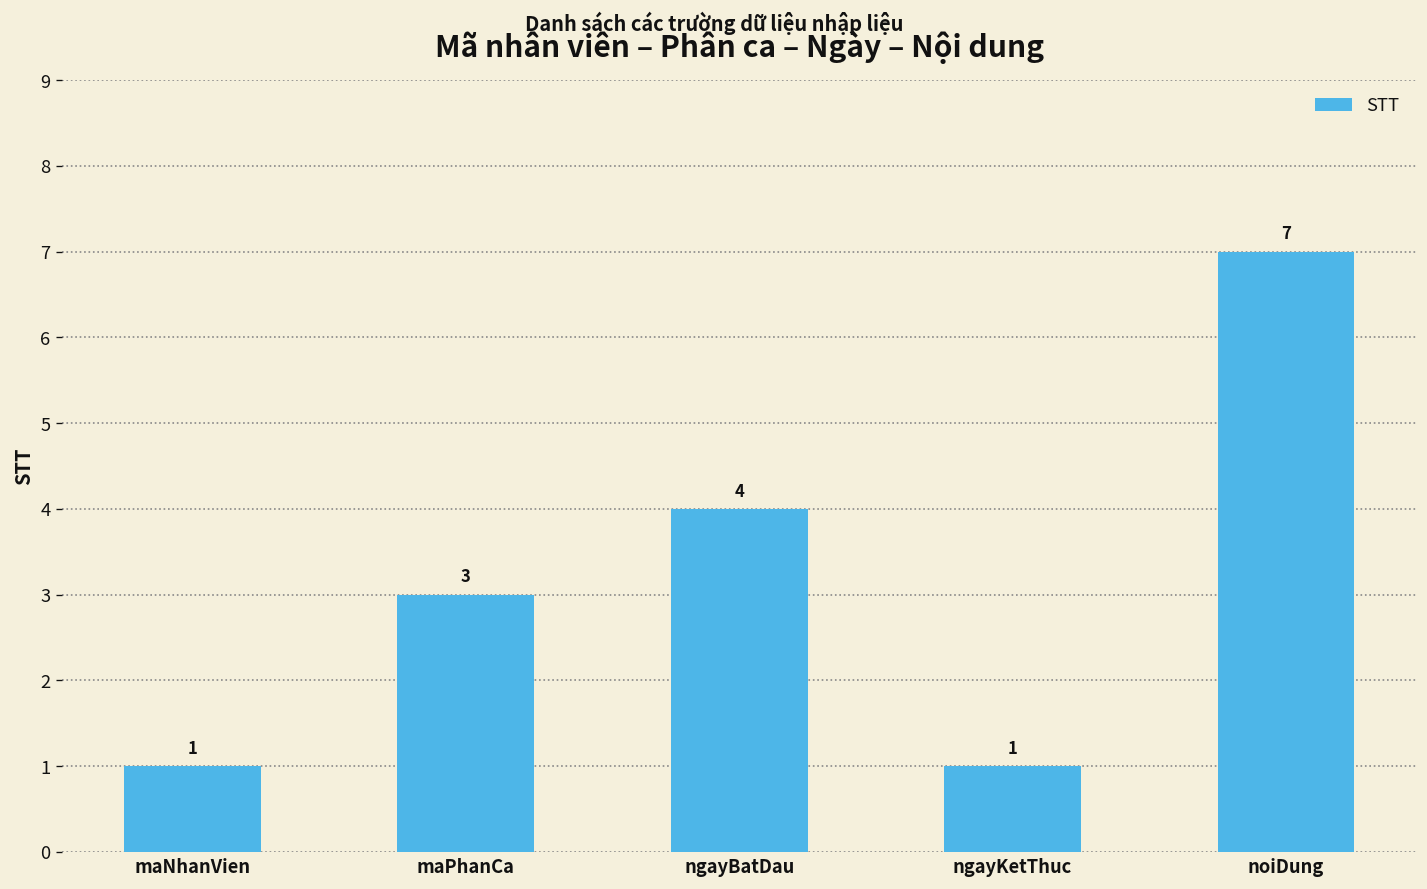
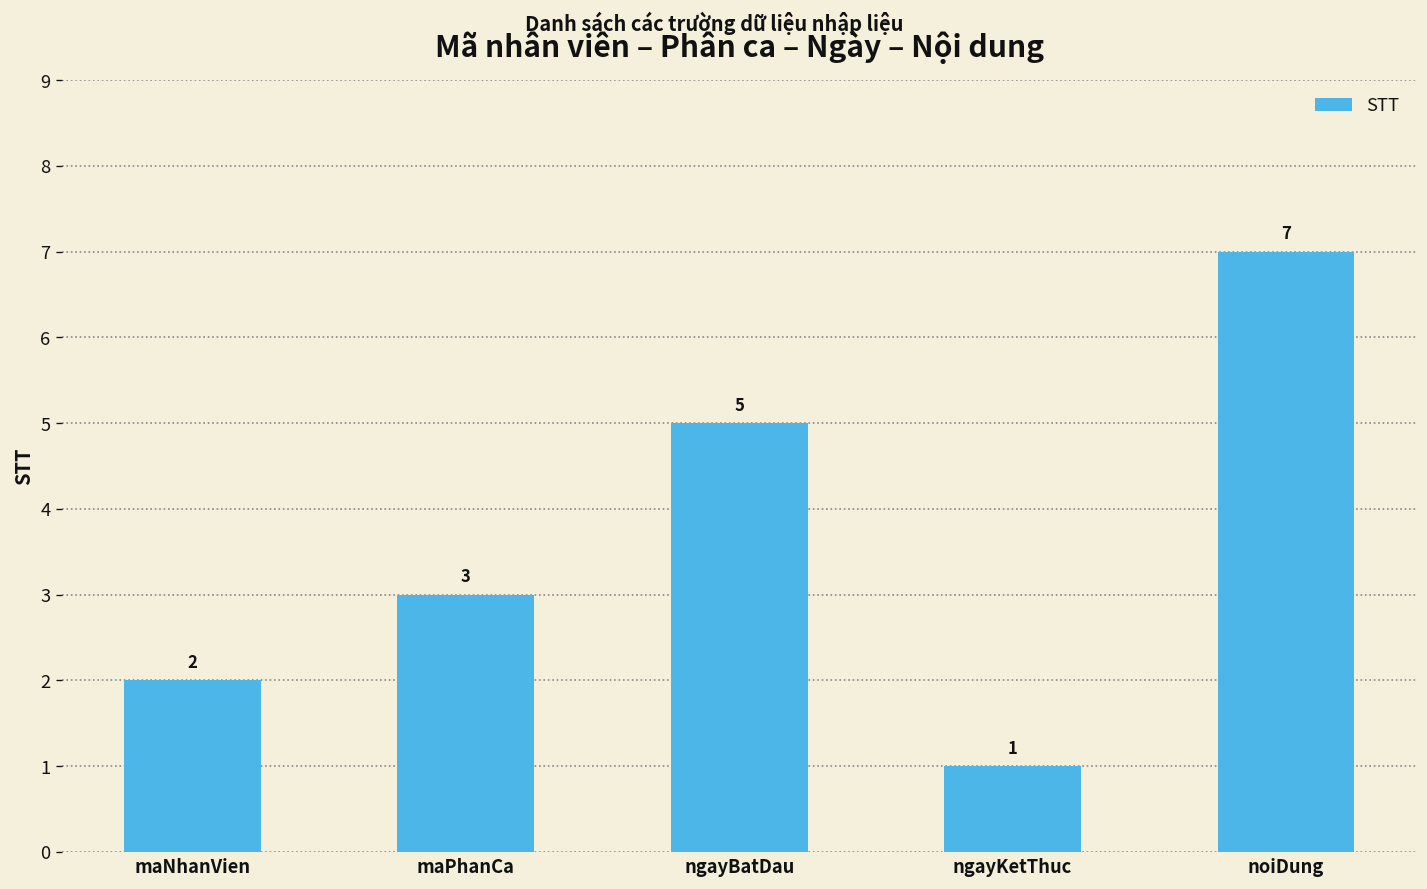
maNhanVien: 1 -> 2
ngayBatDau: 4 -> 5
